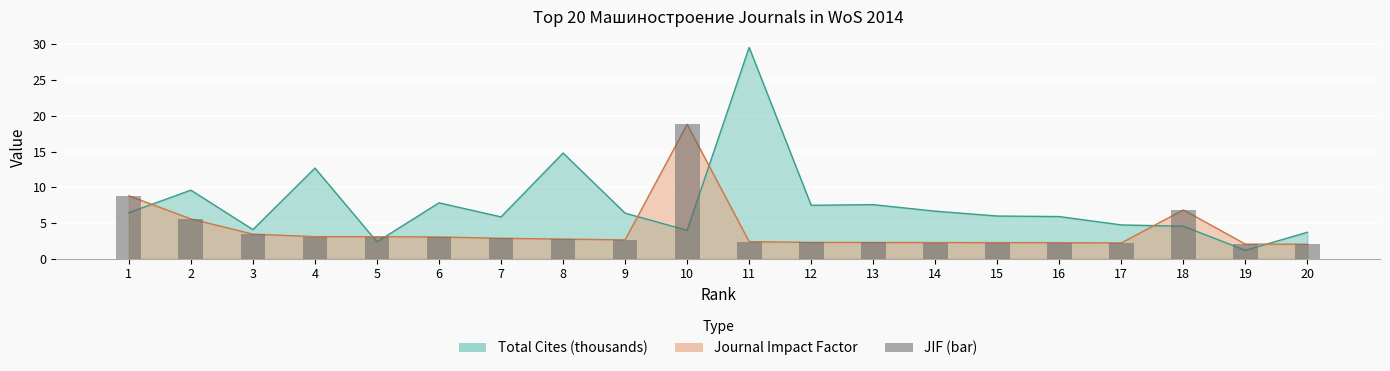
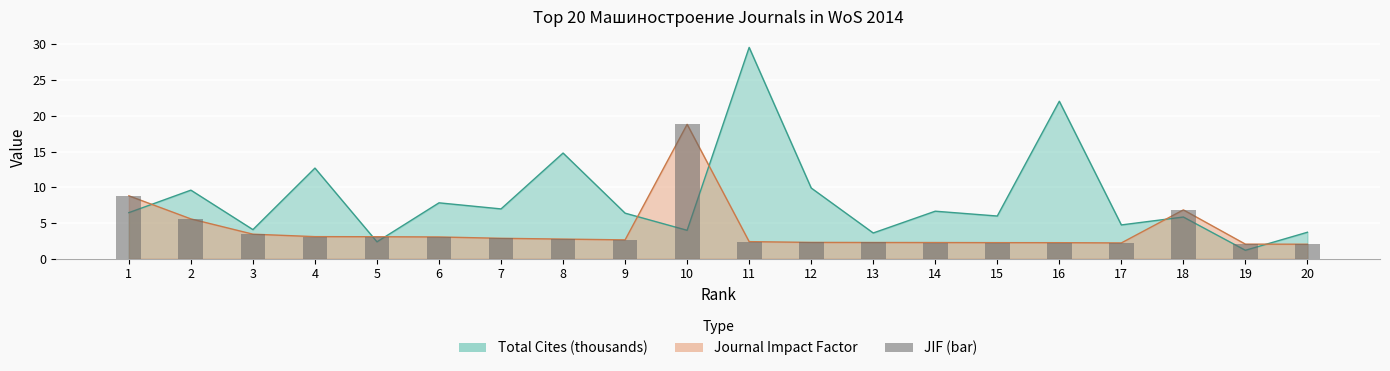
Total Cites (thousands), 7: 6 -> 7
Total Cites (thousands), 12: 7 -> 10
Total Cites (thousands), 13: 8 -> 4
Total Cites (thousands), 16: 6 -> 22
Total Cites (thousands), 18: 5 -> 6
